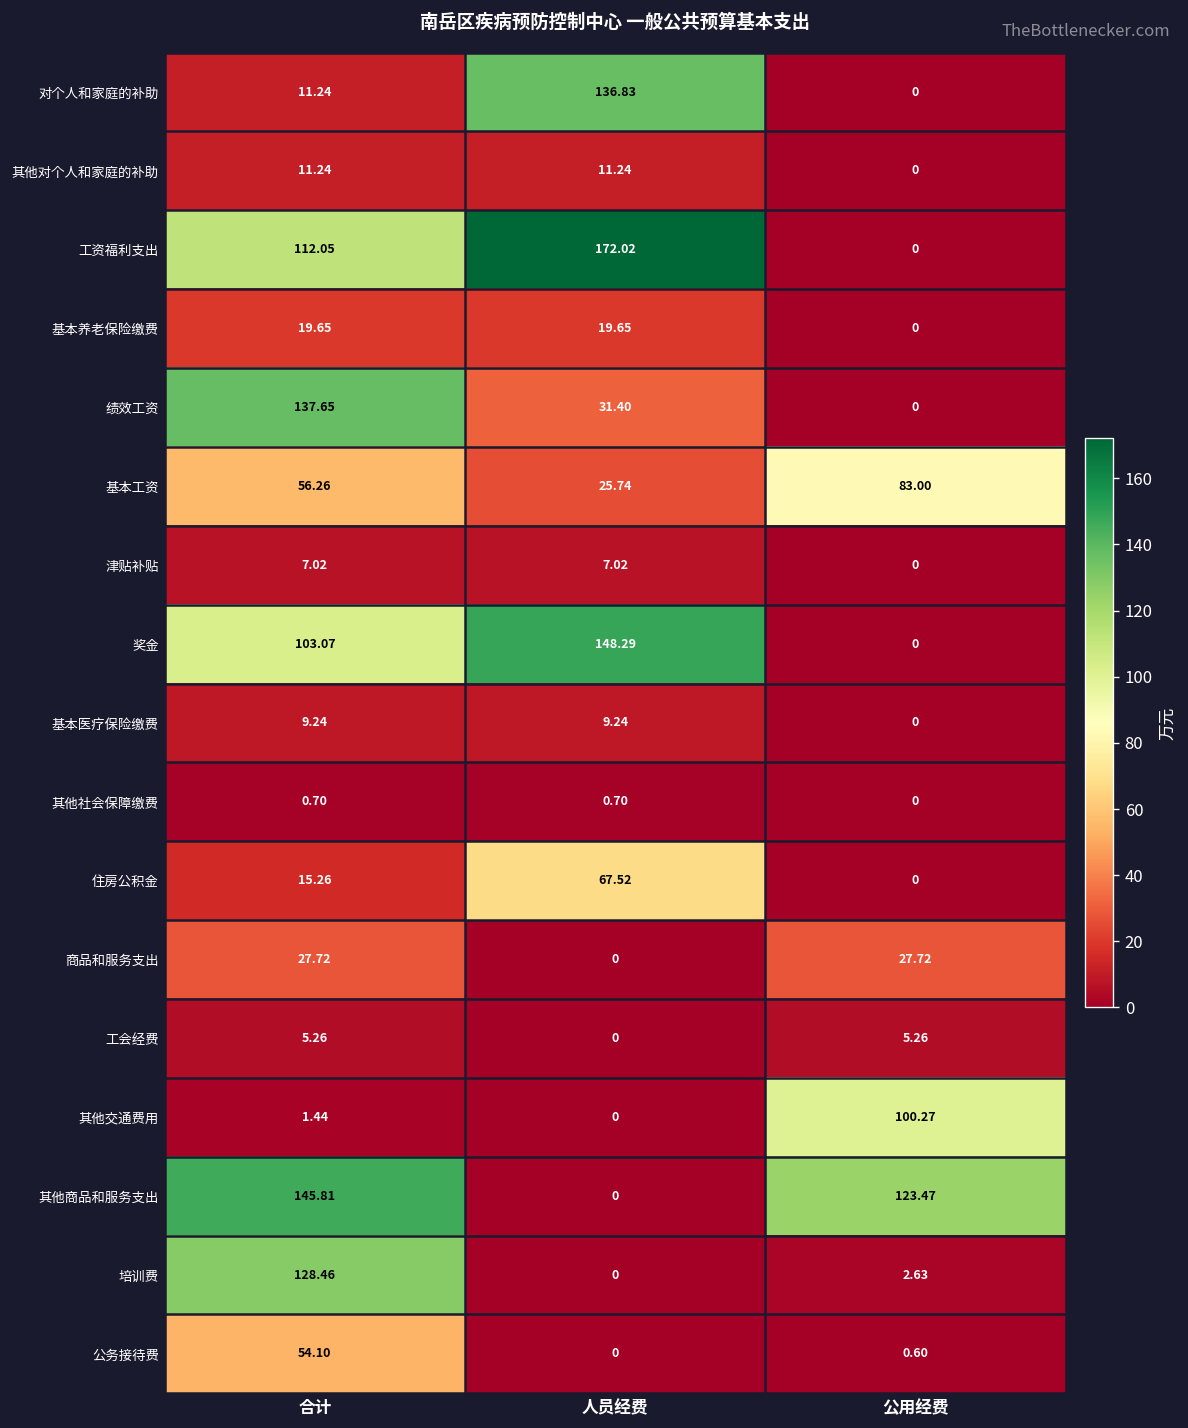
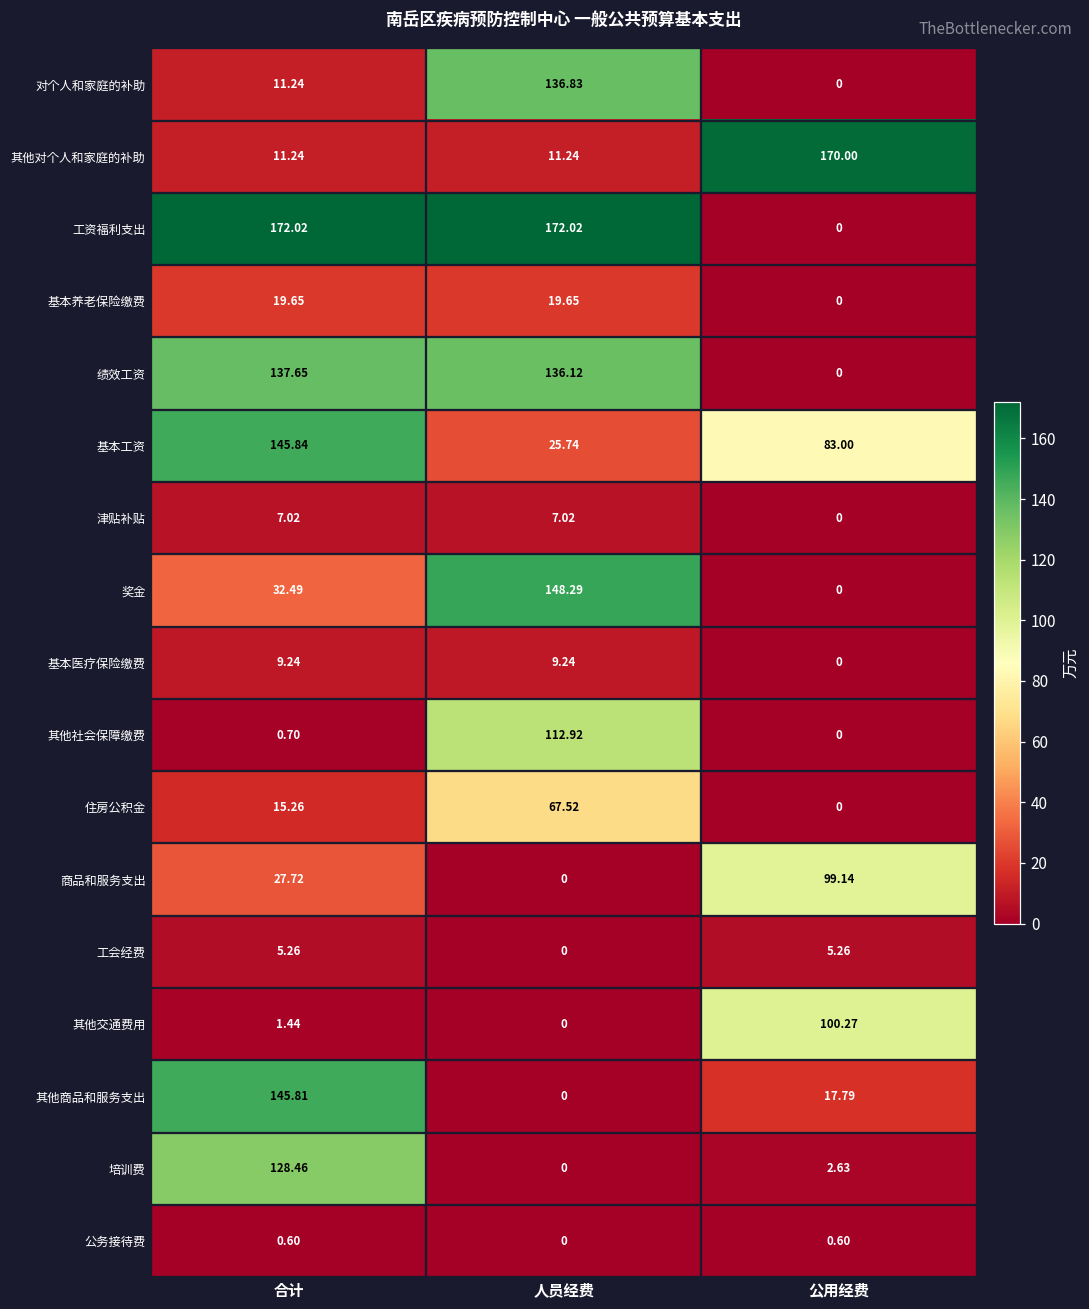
其他对个人和家庭的补助, 公用经费: 0 -> 170.00
工资福利支出, 合计: 112.05 -> 172.02
绩效工资, 人员经费: 31.40 -> 136.12
基本工资, 合计: 56.26 -> 145.84
奖金, 合计: 103.07 -> 32.49
其他社会保障缴费, 人员经费: 0.70 -> 112.92
商品和服务支出, 公用经费: 27.72 -> 99.14
其他商品和服务支出, 公用经费: 123.47 -> 17.79
公务接待费, 合计: 54.10 -> 0.60
